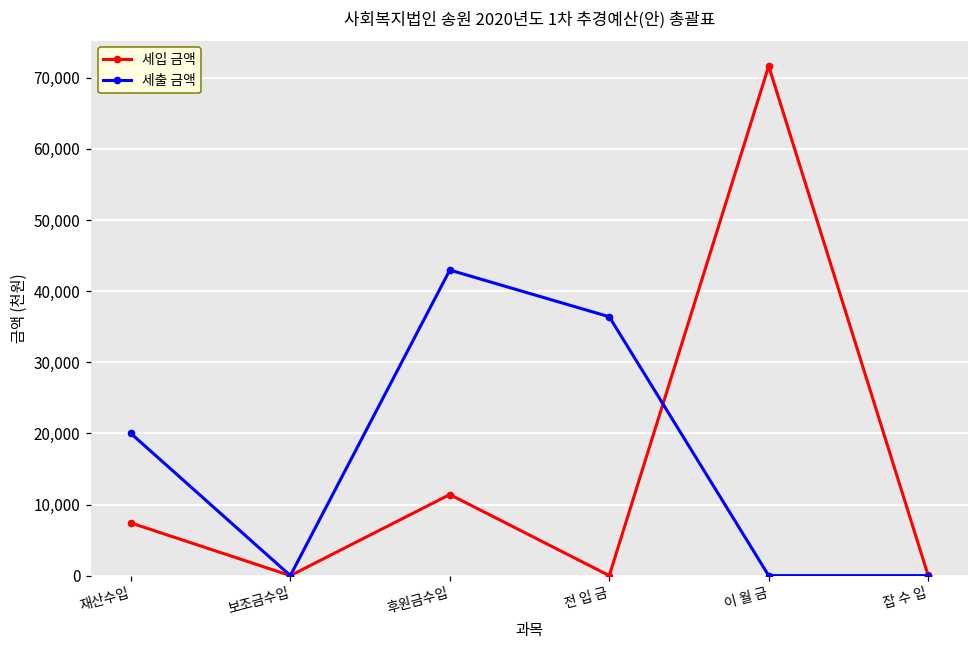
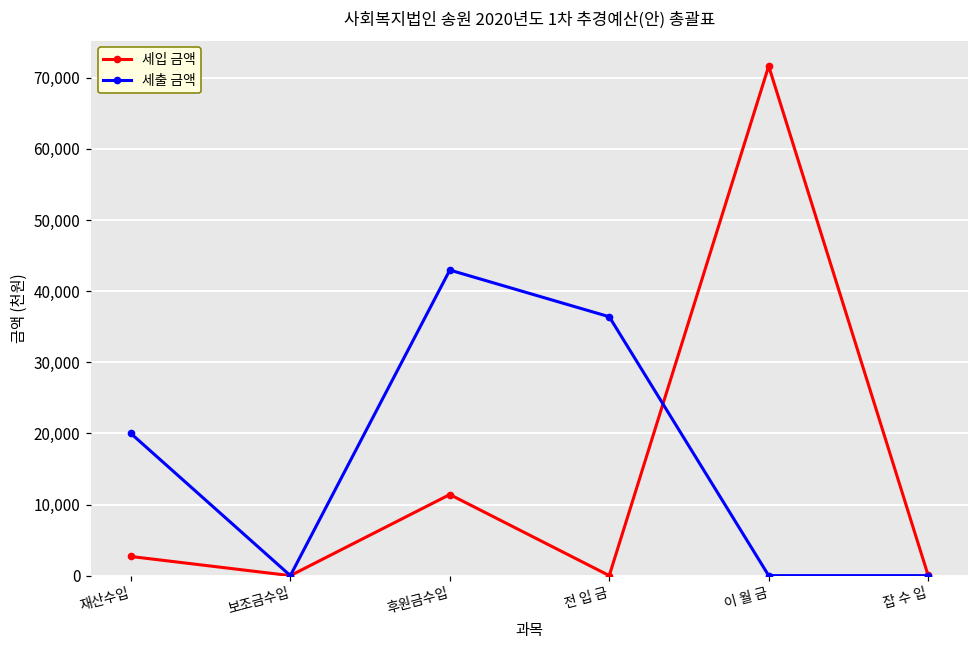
세입 금액, 재산수입: 7,000 -> 3,000
